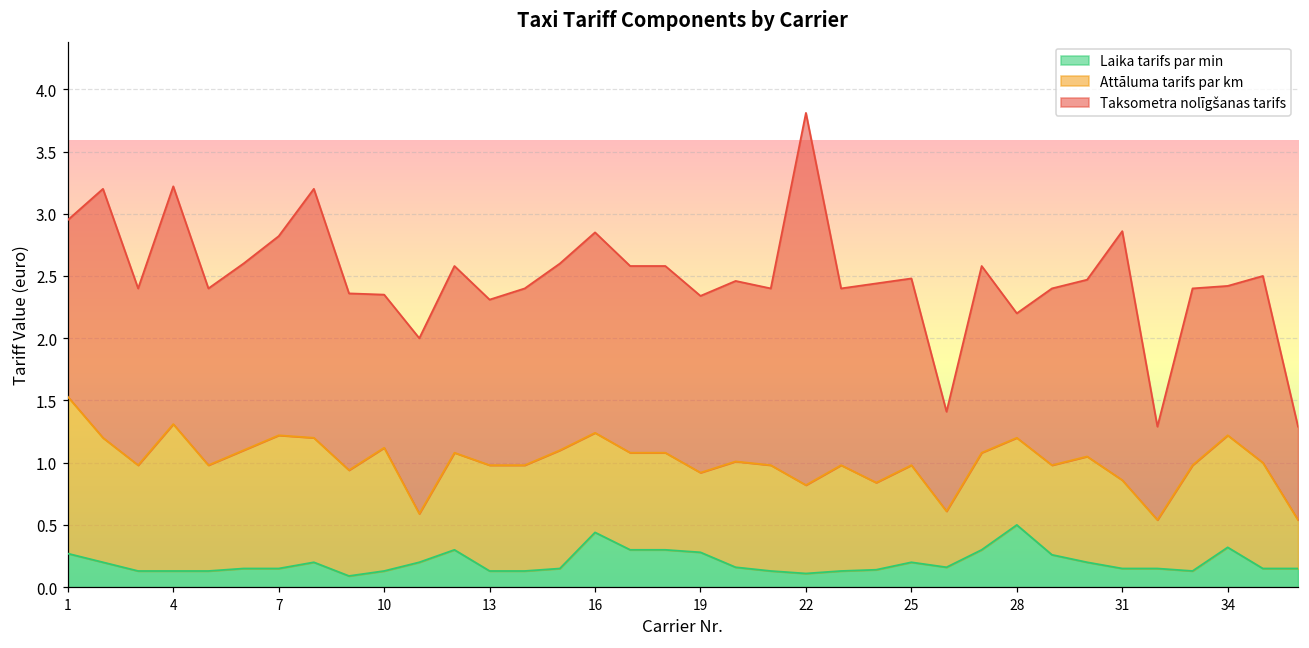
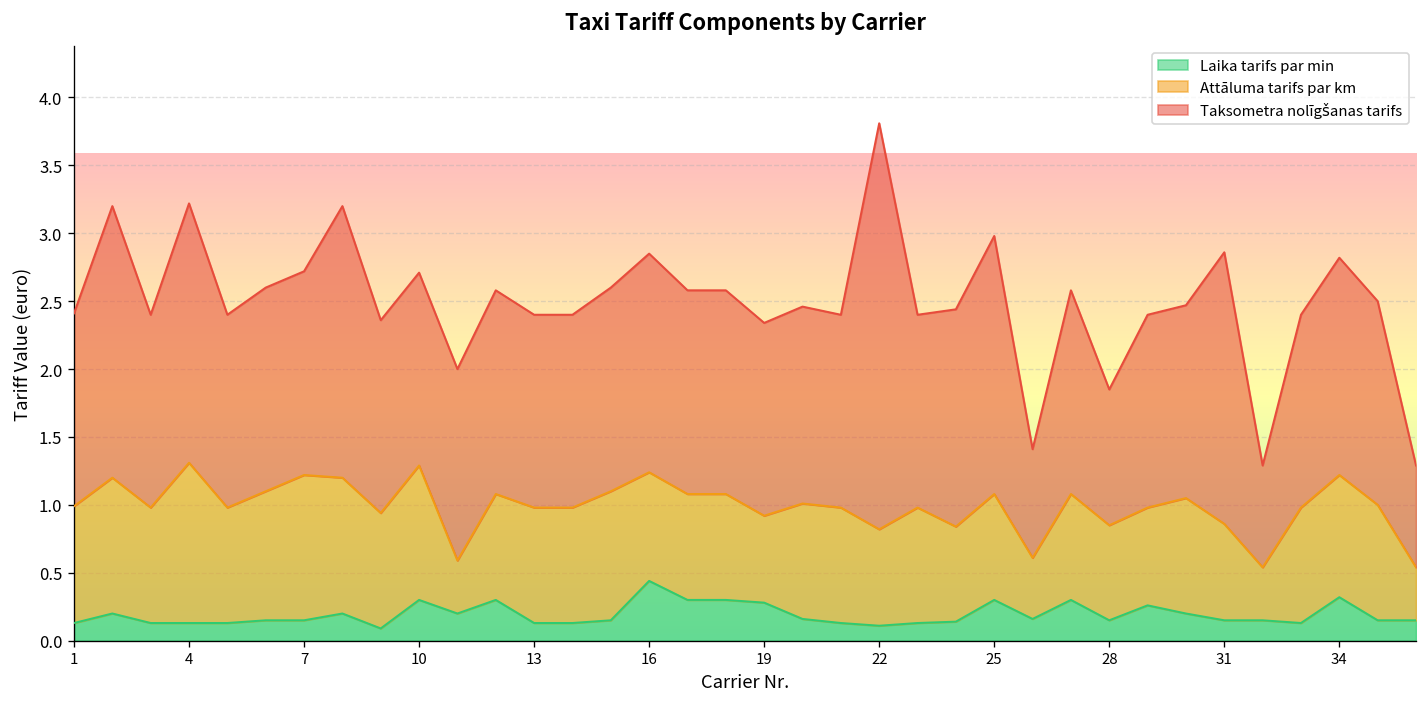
Laika tarifs par min, 1: 0.27 -> 0.13
Attāluma tarifs par km, 1: 1.26 -> 0.86
Taksometra nolīgšanas tarifs, 7: 1.6 -> 1.5
Laika tarifs par min, 10: 0.13 -> 0.30
Taksometra nolīgšanas tarifs, 10: 1.23 -> 1.42
Taksometra nolīgšanas tarifs, 13: 1.33 -> 1.42
Laika tarifs par min, 25: 0.2 -> 0.3
Taksometra nolīgšanas tarifs, 25: 1.5 -> 1.9
Laika tarifs par min, 28: 0.50 -> 0.15
Taksometra nolīgšanas tarifs, 34: 1.2 -> 1.6
